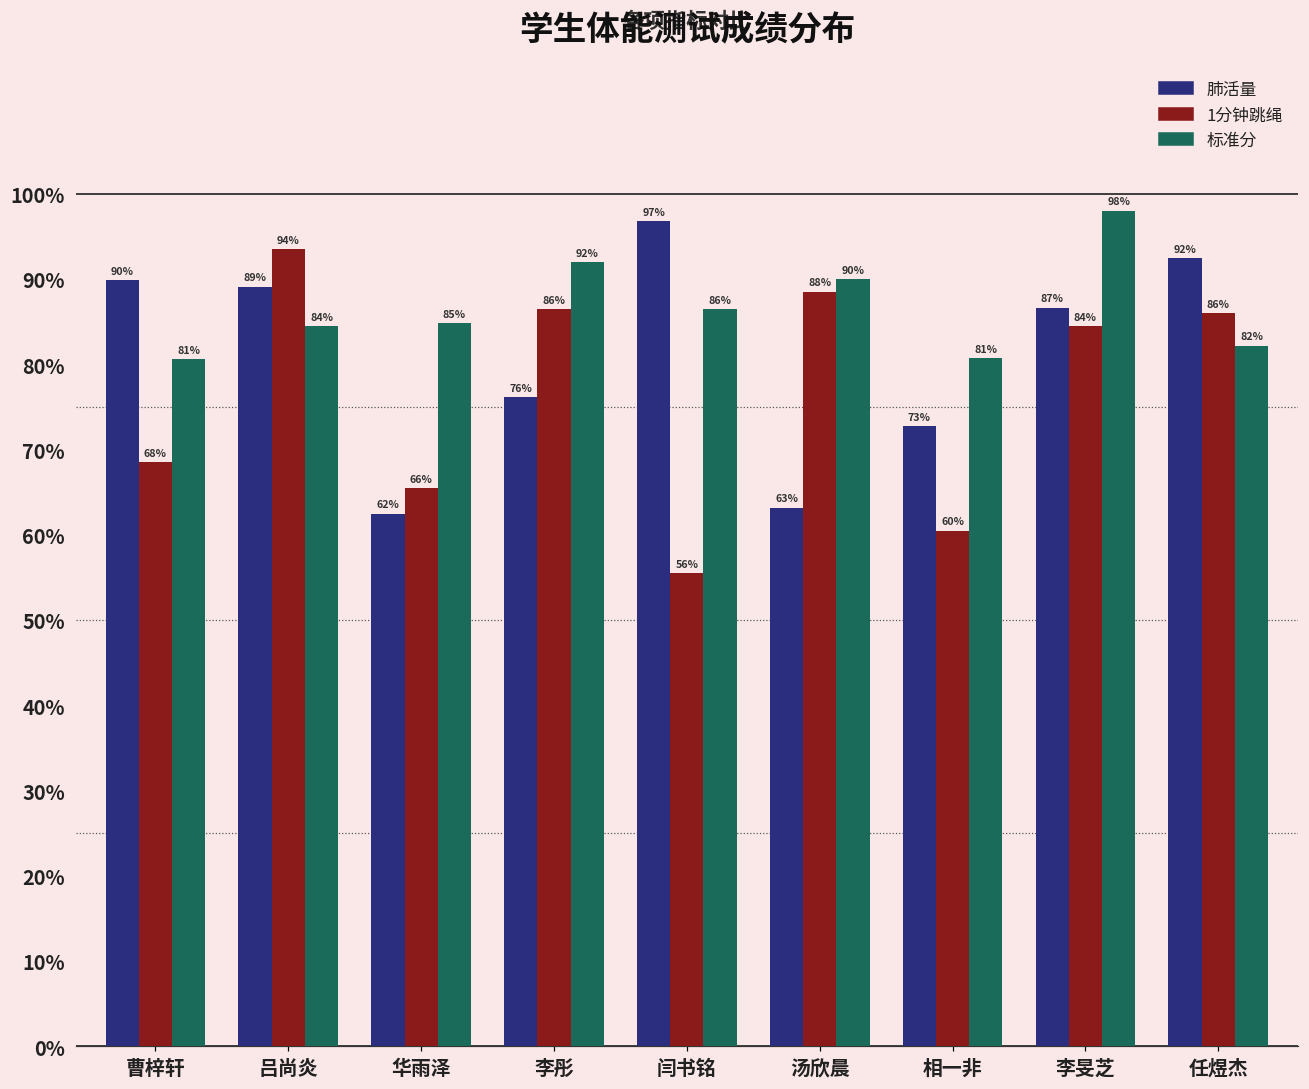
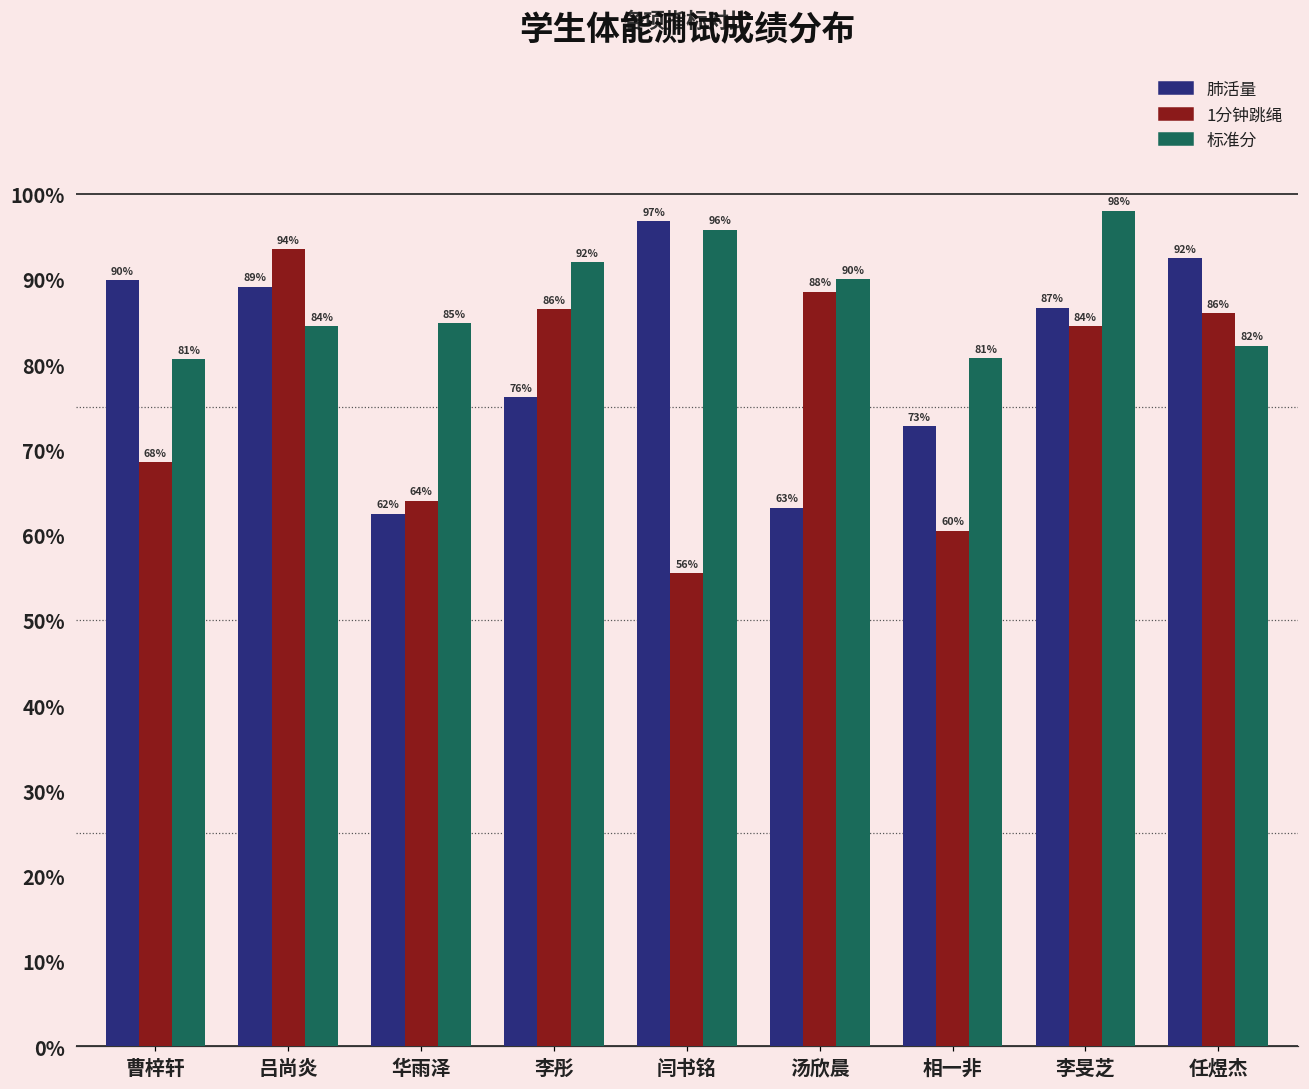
1分钟跳绳, 华雨泽: 66% -> 64%
标准分, 闫书铭: 86% -> 96%
